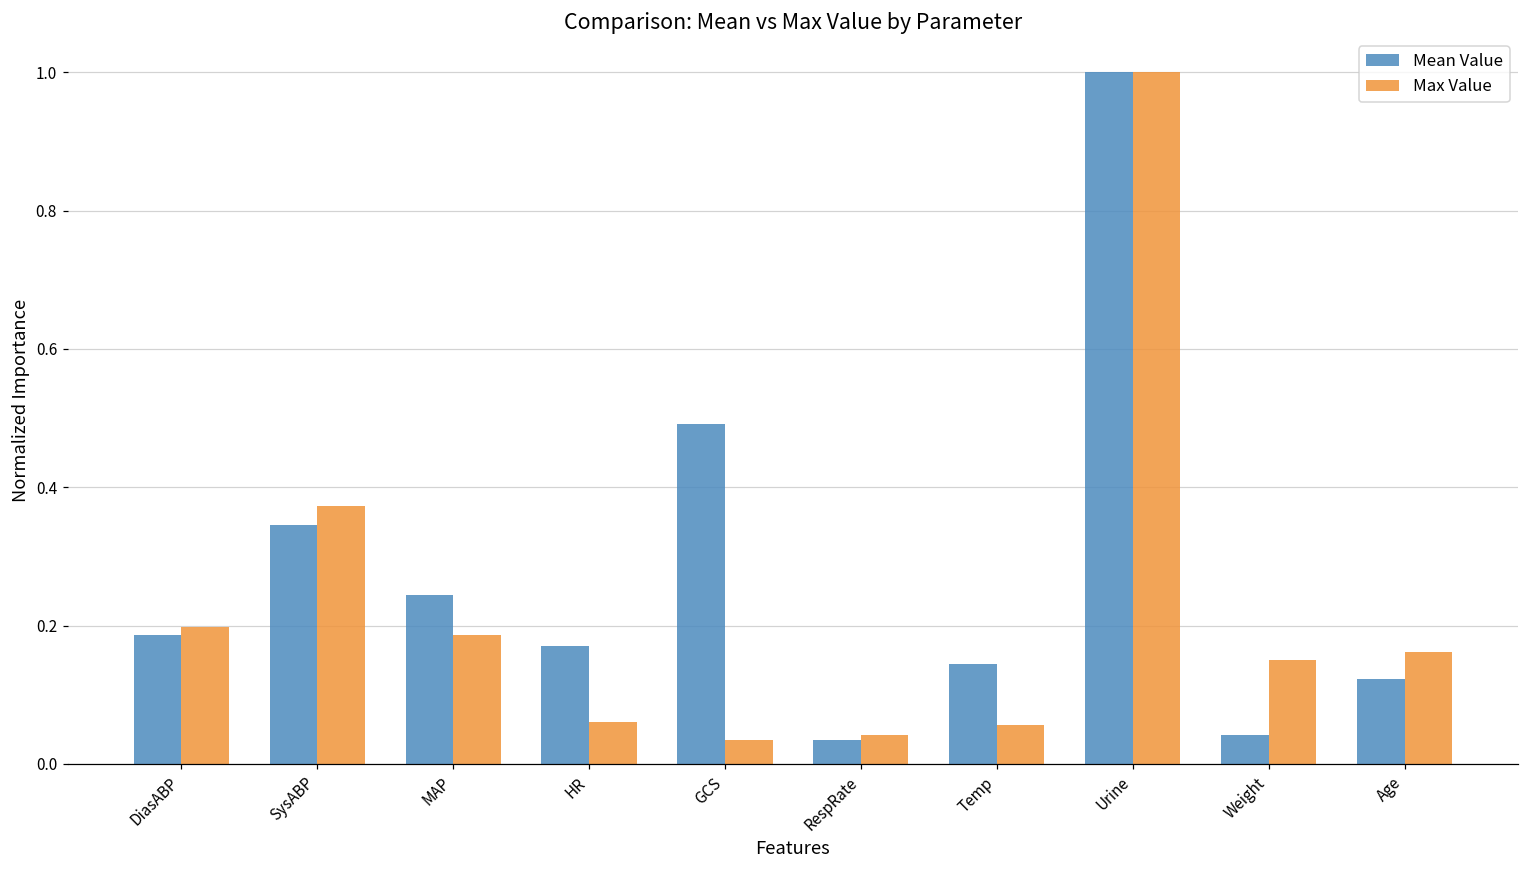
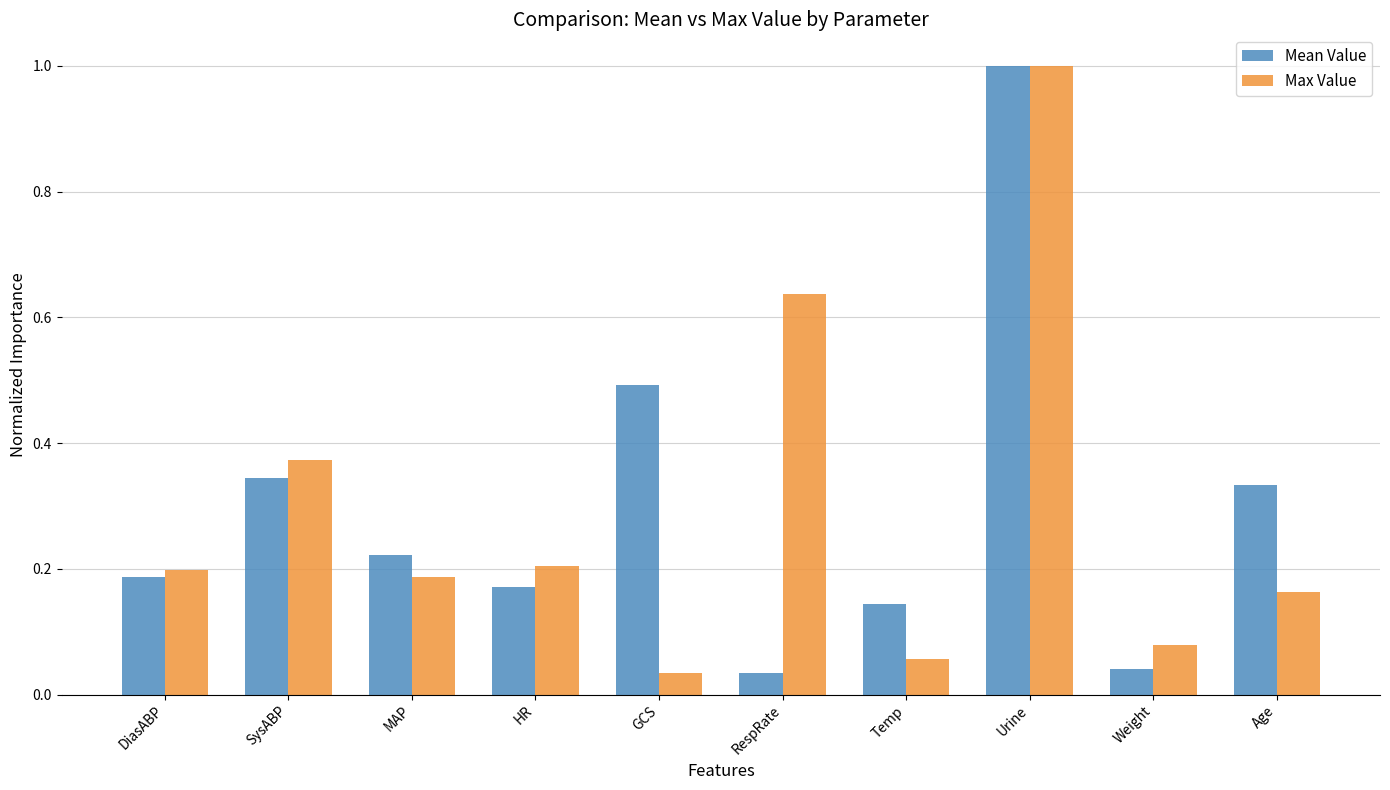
Mean Value, MAP: 0.25 -> 0.22
Max Value, HR: 0.06 -> 0.21
Max Value, RespRate: 0.04 -> 0.64
Max Value, Weight: 0.15 -> 0.08
Mean Value, Age: 0.12 -> 0.33
